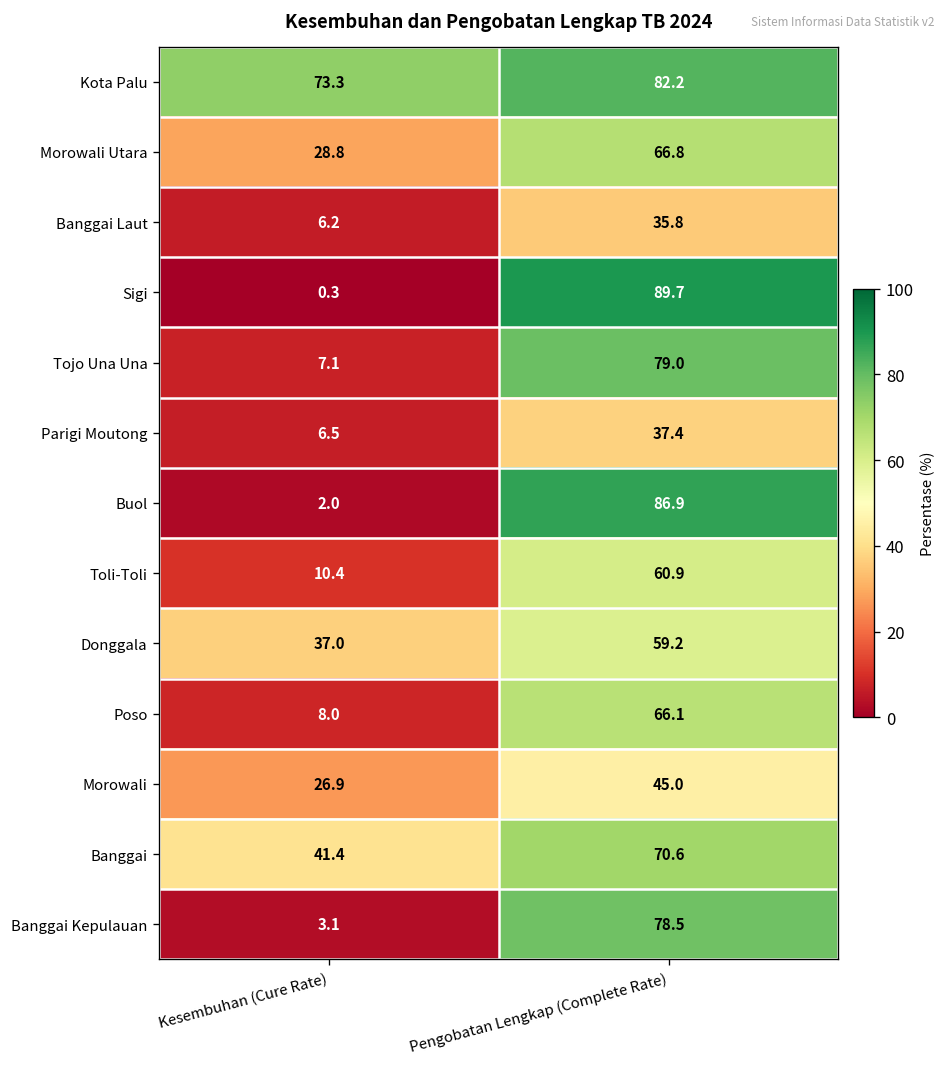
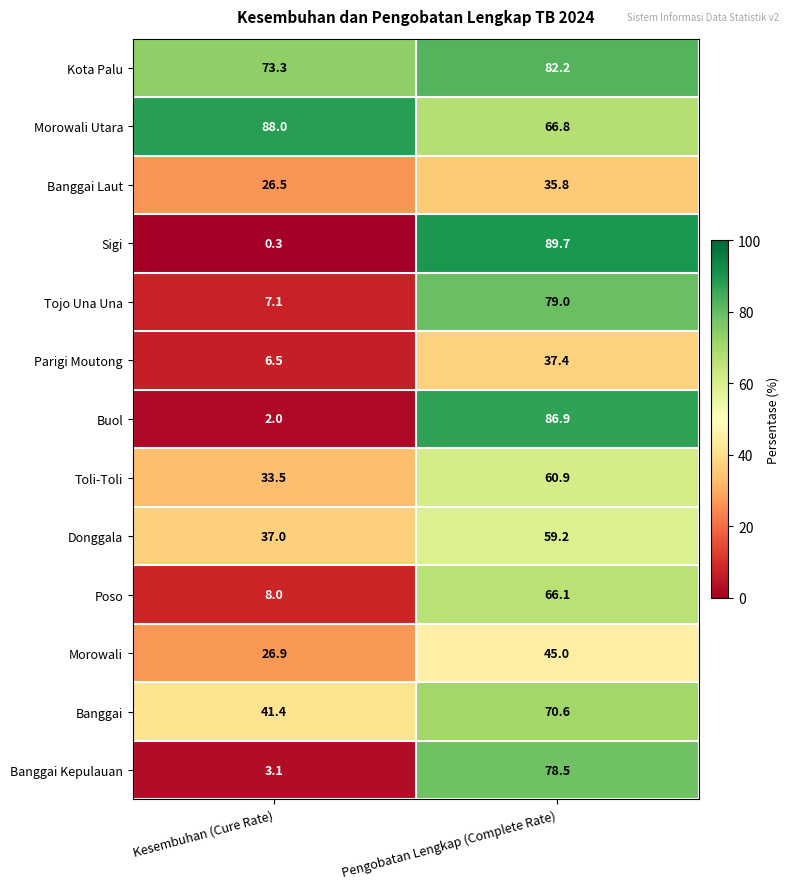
Morowali Utara, Kesembuhan (Cure Rate): 28.8 -> 88.0
Banggai Laut, Kesembuhan (Cure Rate): 6.2 -> 26.5
Toli-Toli, Kesembuhan (Cure Rate): 10.4 -> 33.5
